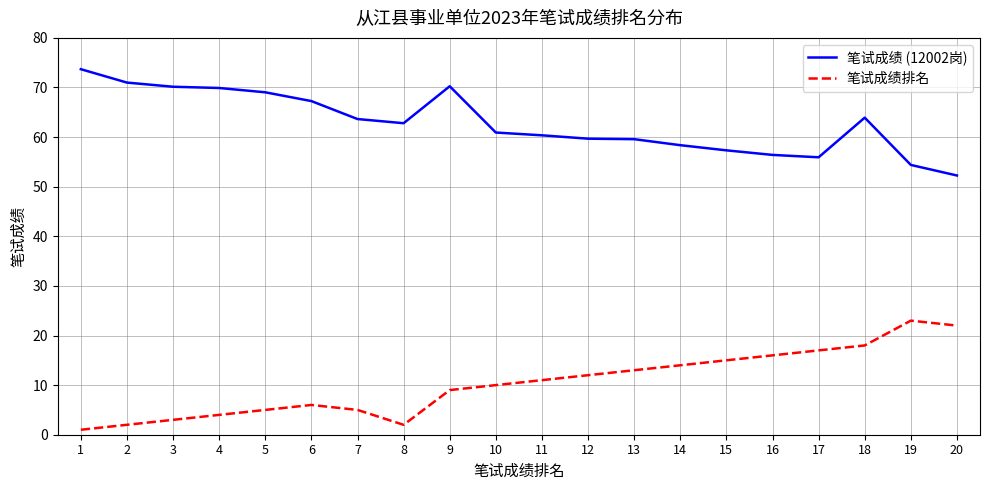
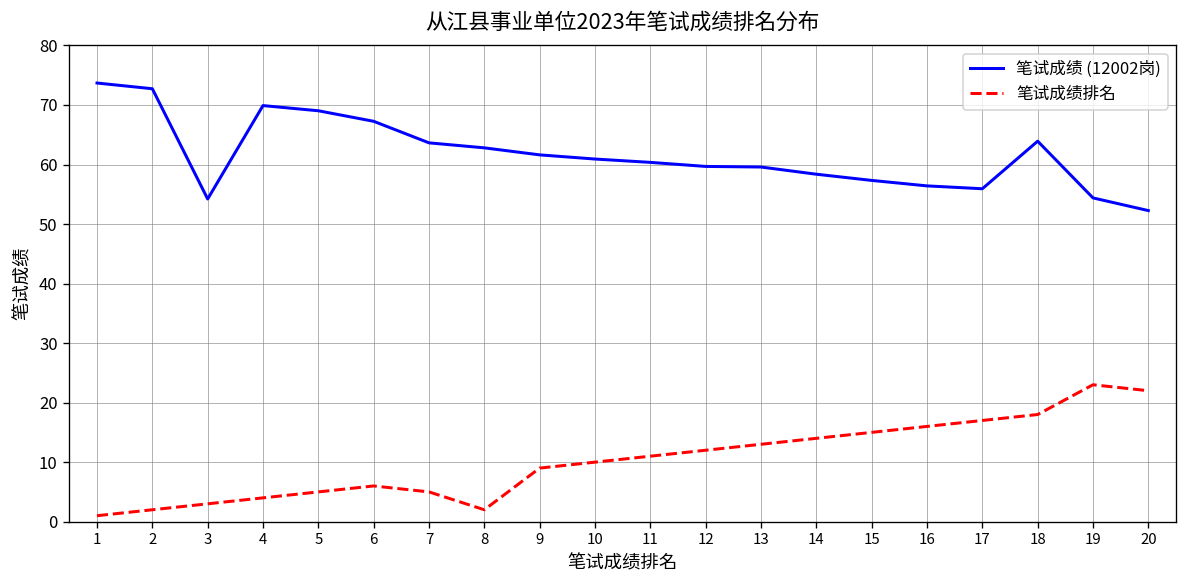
笔试成绩 (12002岗), 2: 71 -> 73
笔试成绩 (12002岗), 3: 70 -> 54
笔试成绩 (12002岗), 9: 70 -> 62
